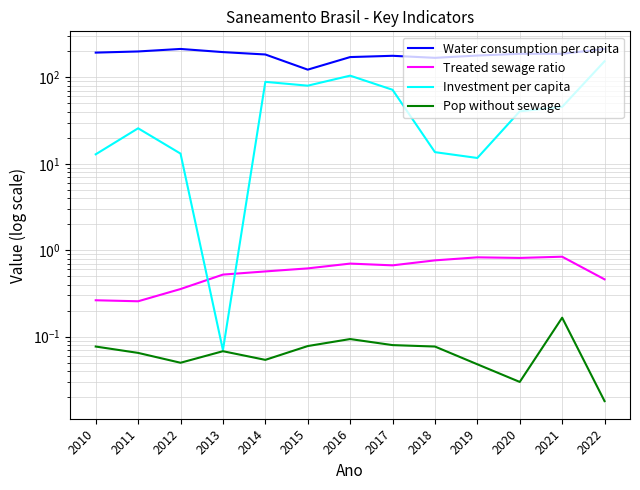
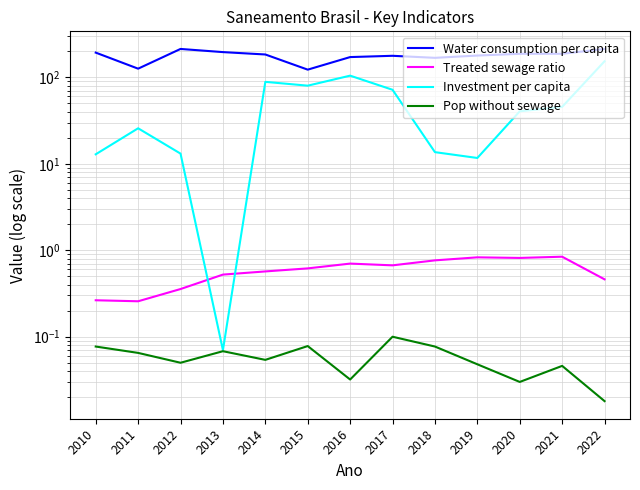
Water consumption per capita, 2011: 200 -> 130
Pop without sewage, 2016: 0.09 -> 0.032
Pop without sewage, 2017: 0.08 -> 0.10
Pop without sewage, 2021: 0.17 -> 0.05
